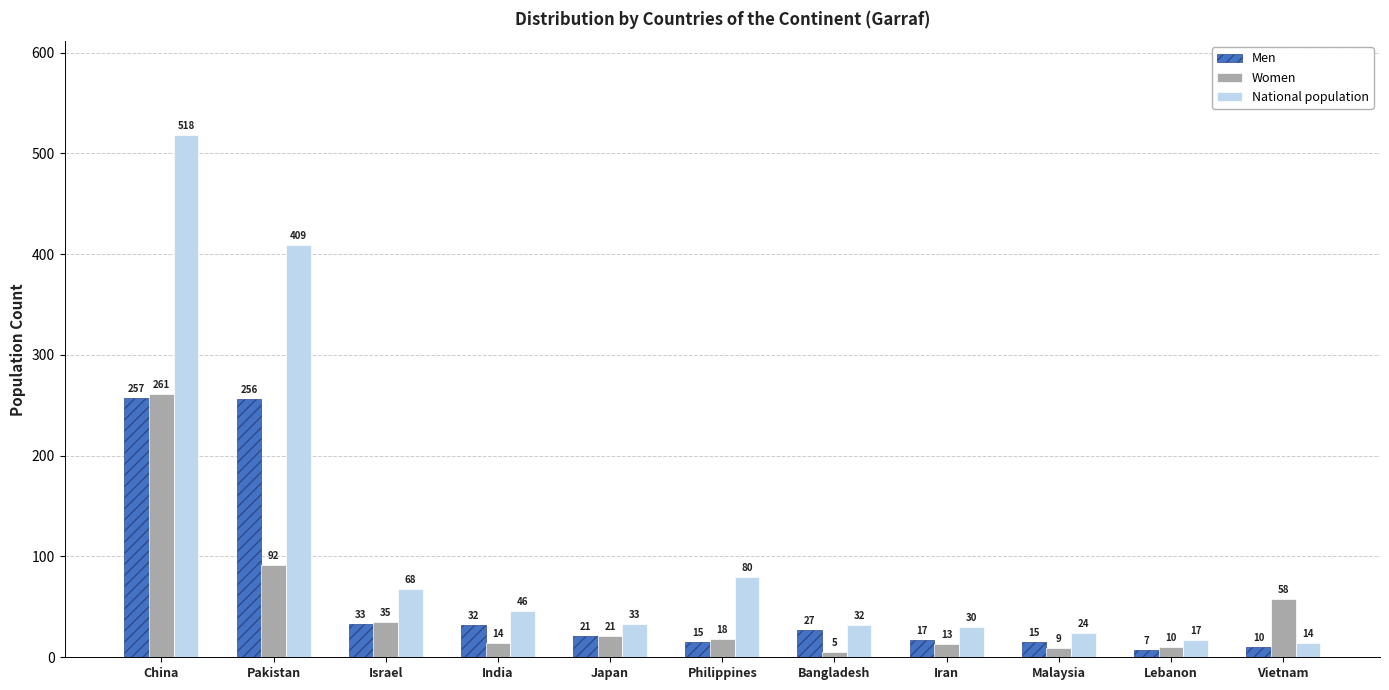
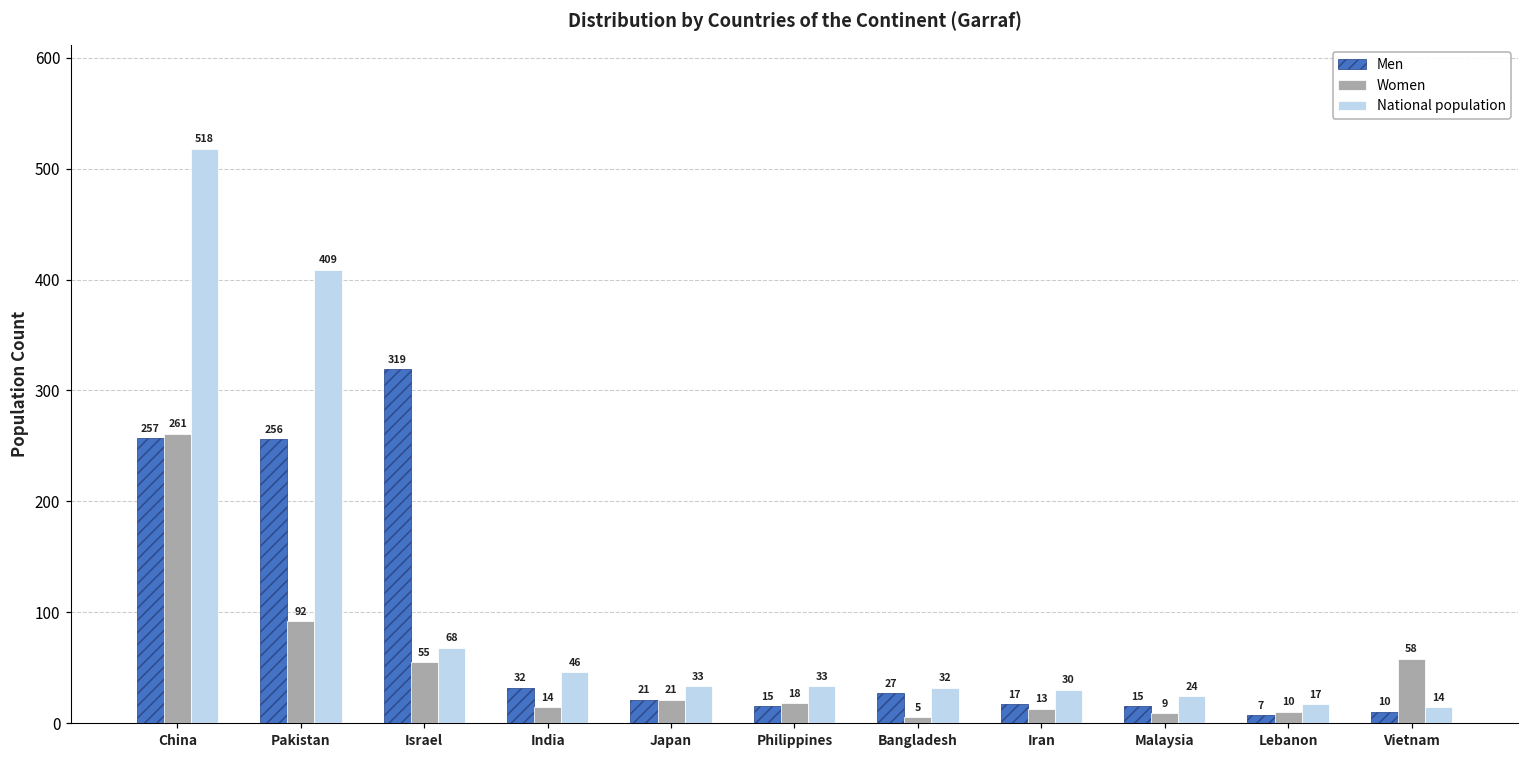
Men, Israel: 33 -> 319
Women, Israel: 35 -> 55
National population, Philippines: 80 -> 33
